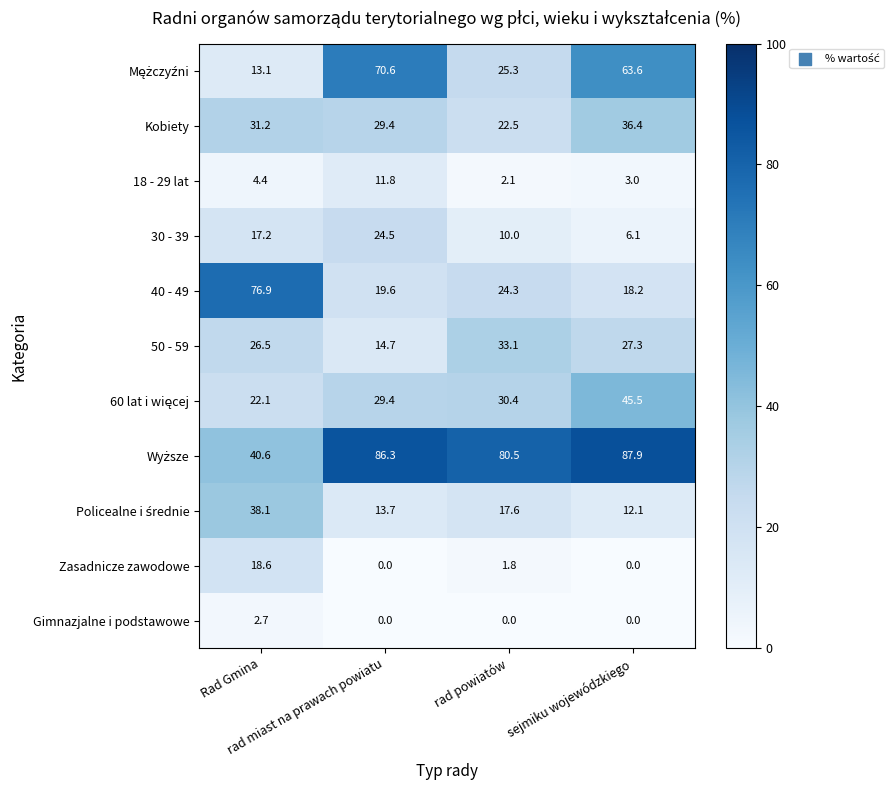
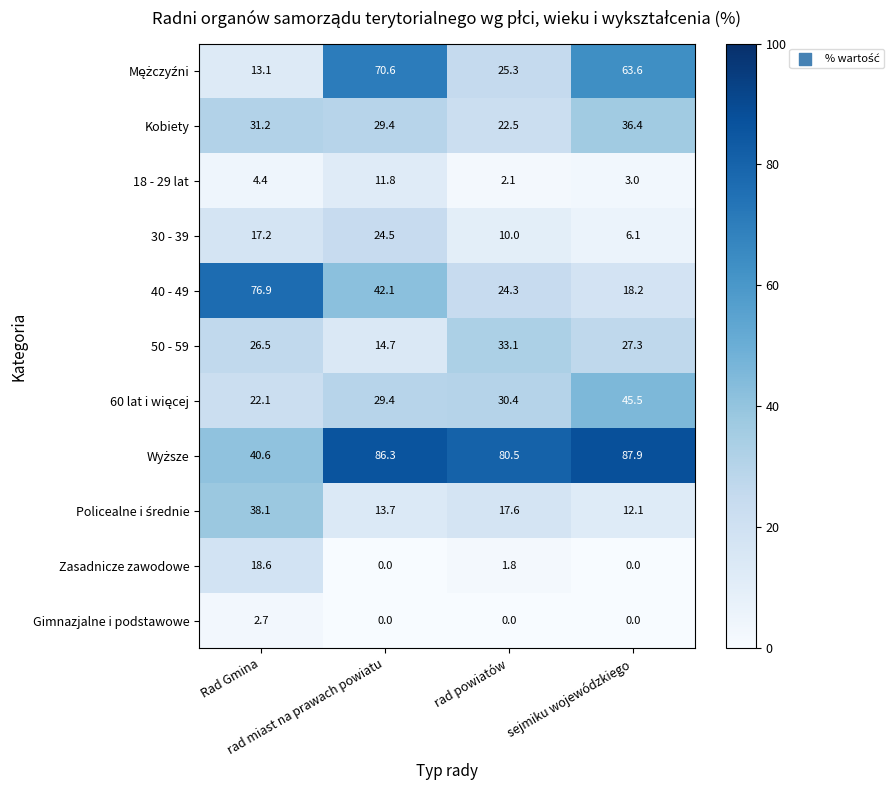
40 - 49, rad miast na prawach powiatu: 19.6 -> 42.1
